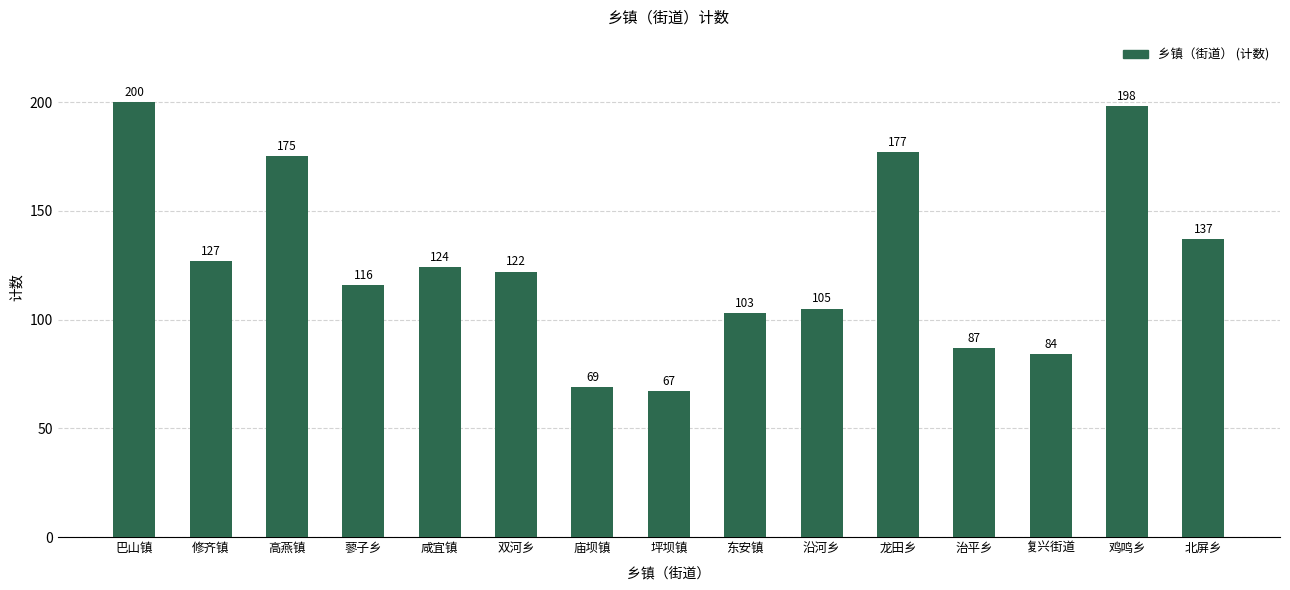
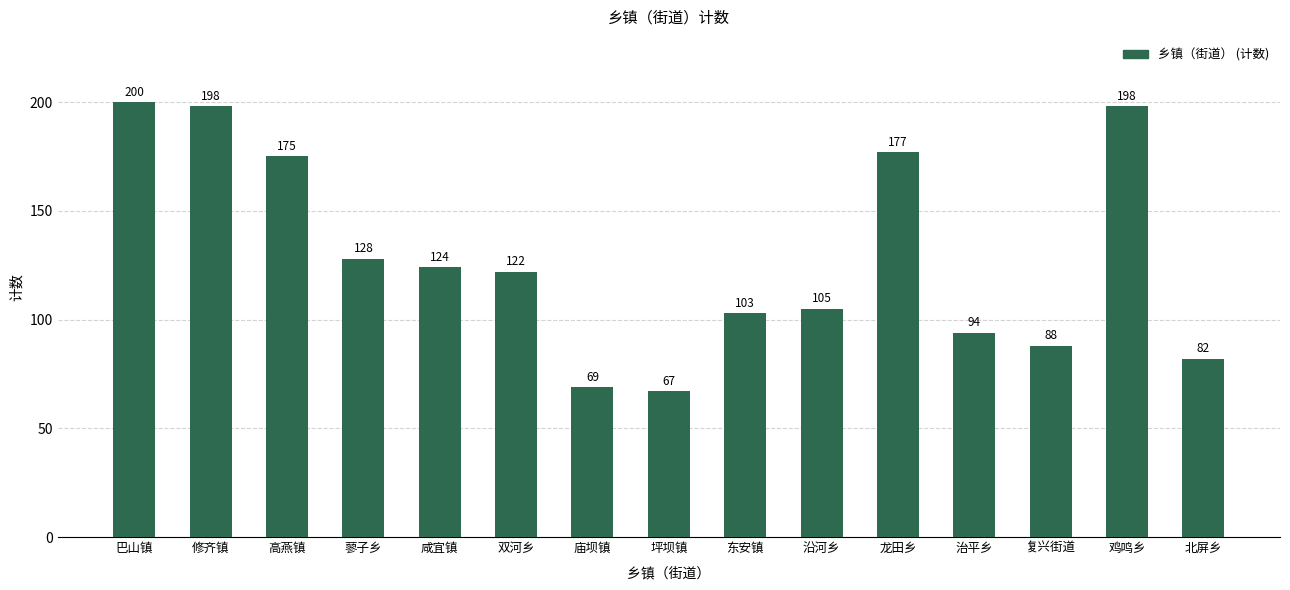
修齐镇: 127 -> 198
蓼子乡: 116 -> 128
治平乡: 87 -> 94
复兴街道: 84 -> 88
北屏乡: 137 -> 82
